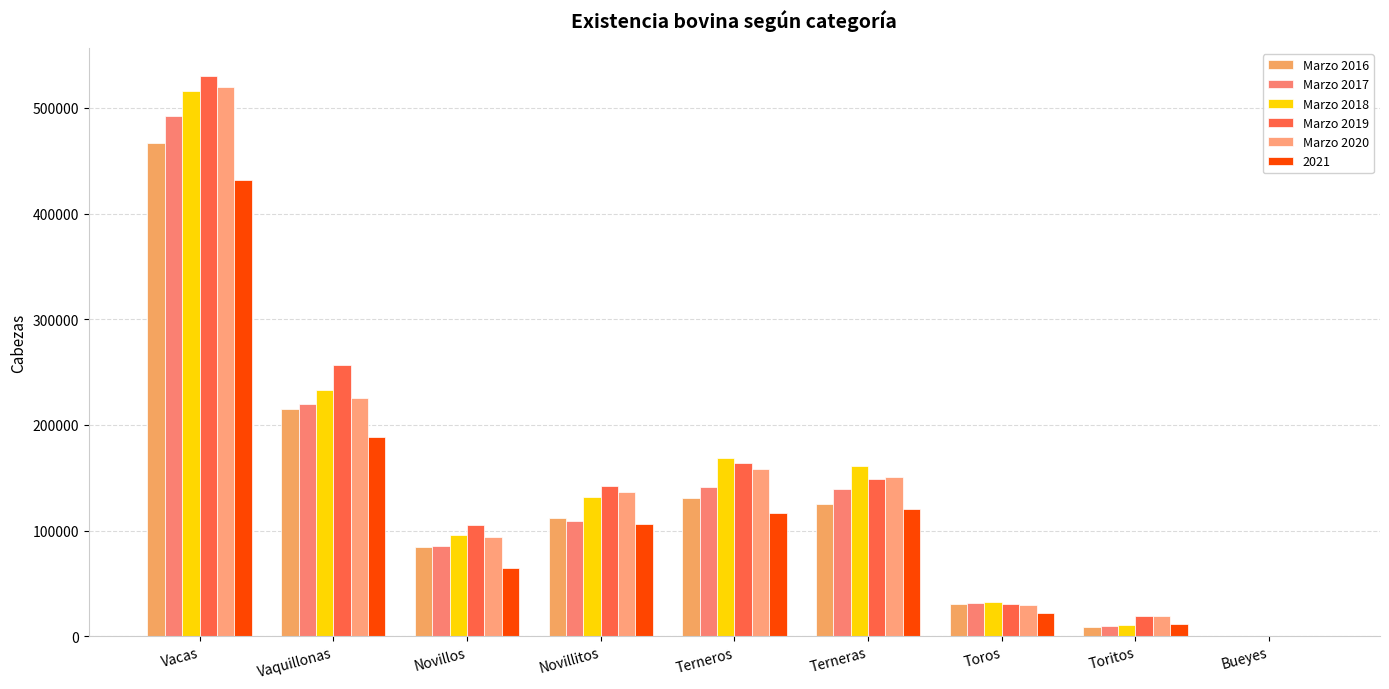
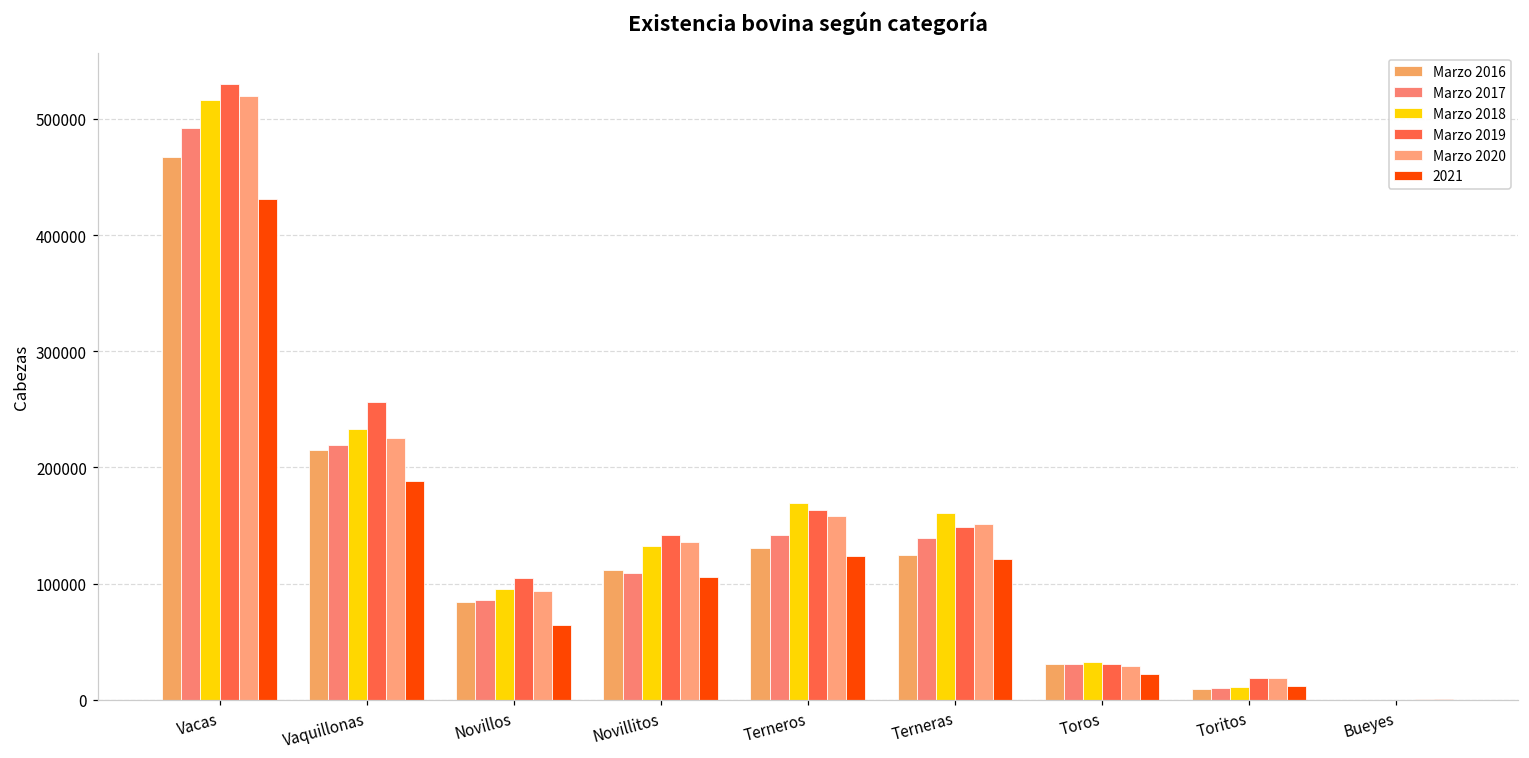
2021, Terneros: 116000 -> 124000
